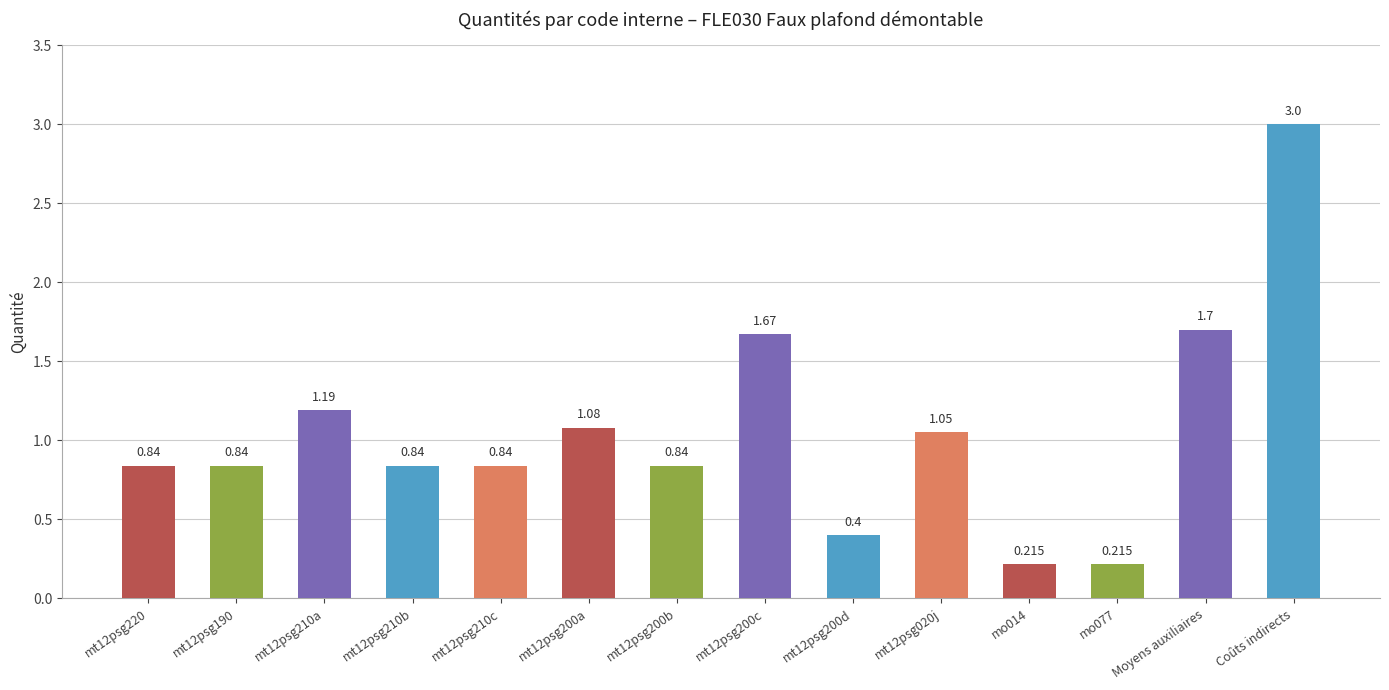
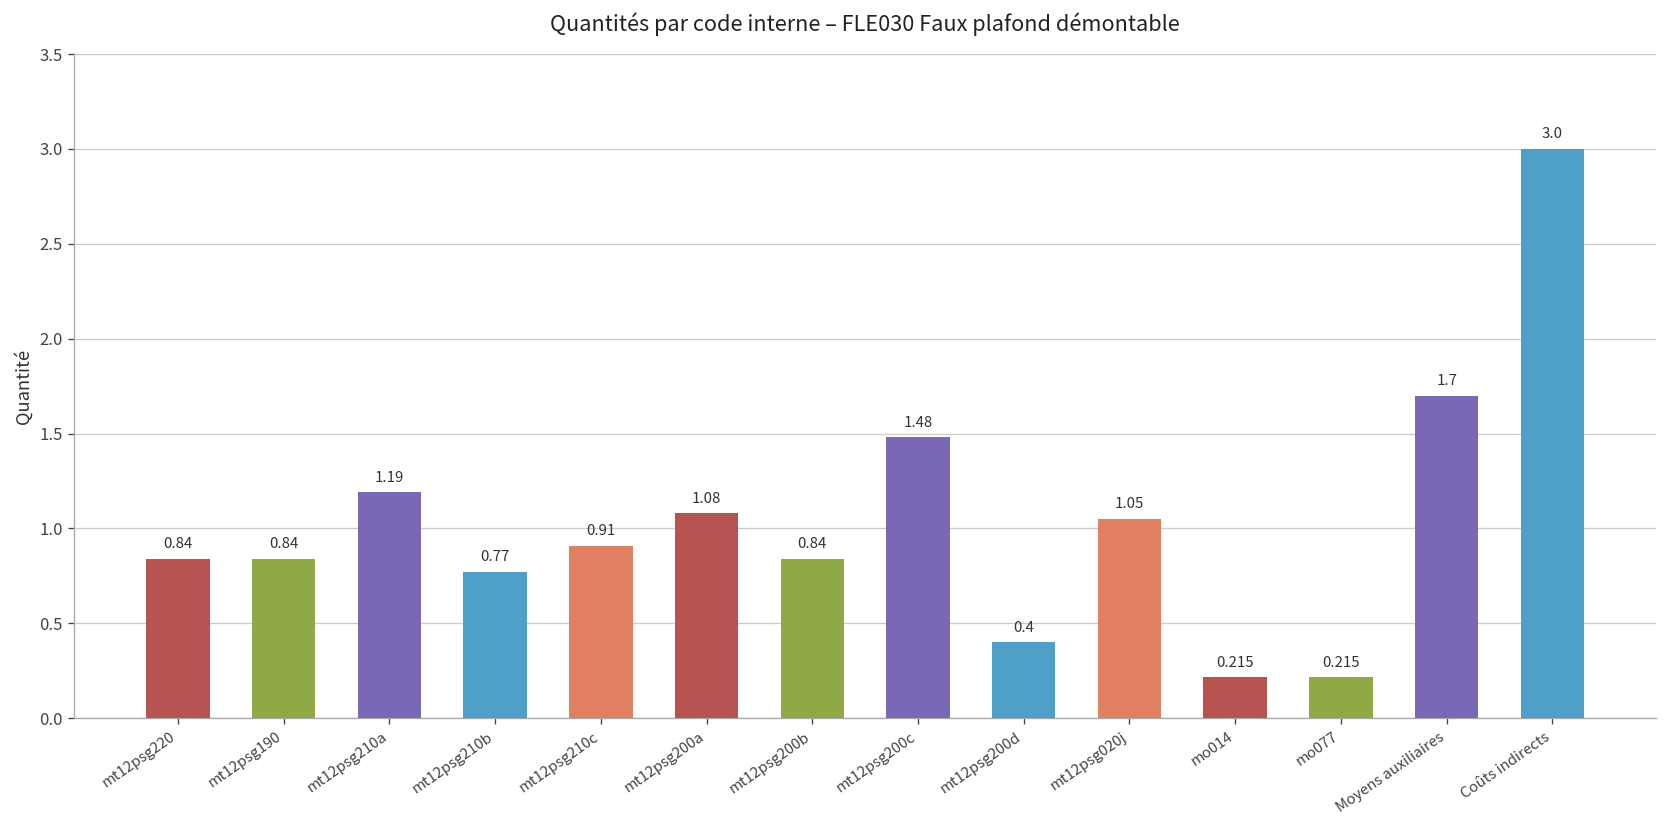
mt12psg210b: 0.84 -> 0.77
mt12psg210c: 0.84 -> 0.91
mt12psg200c: 1.67 -> 1.48
